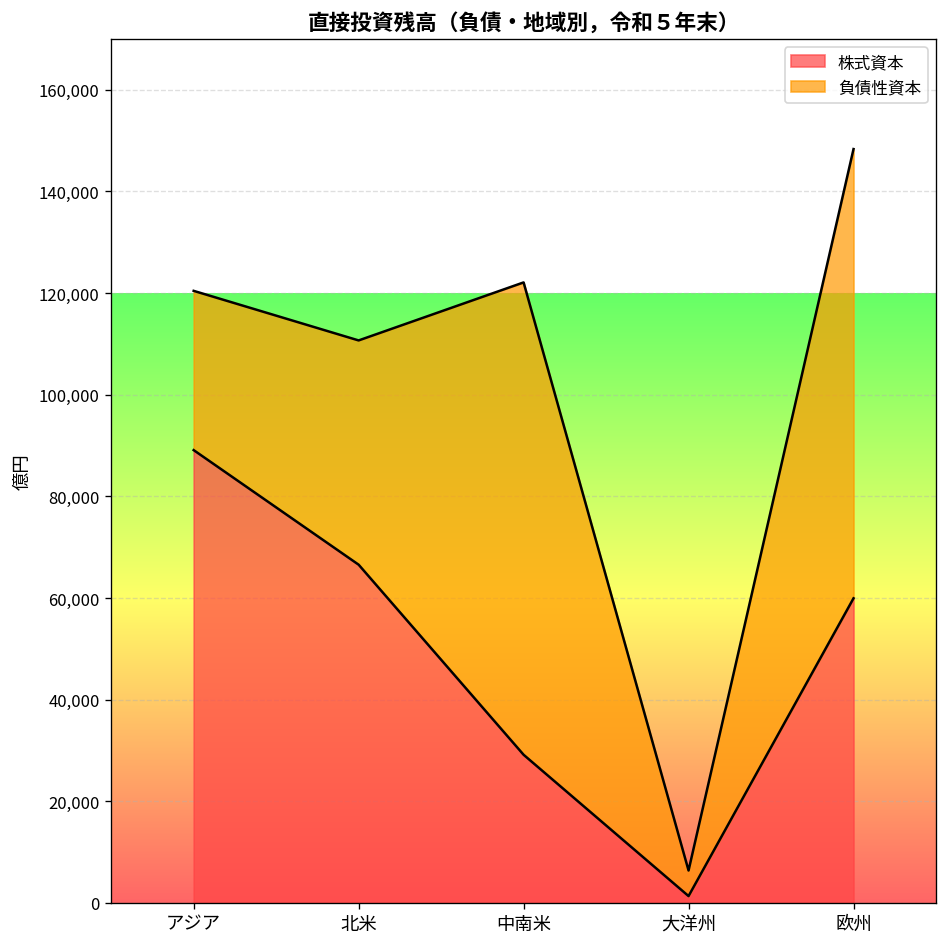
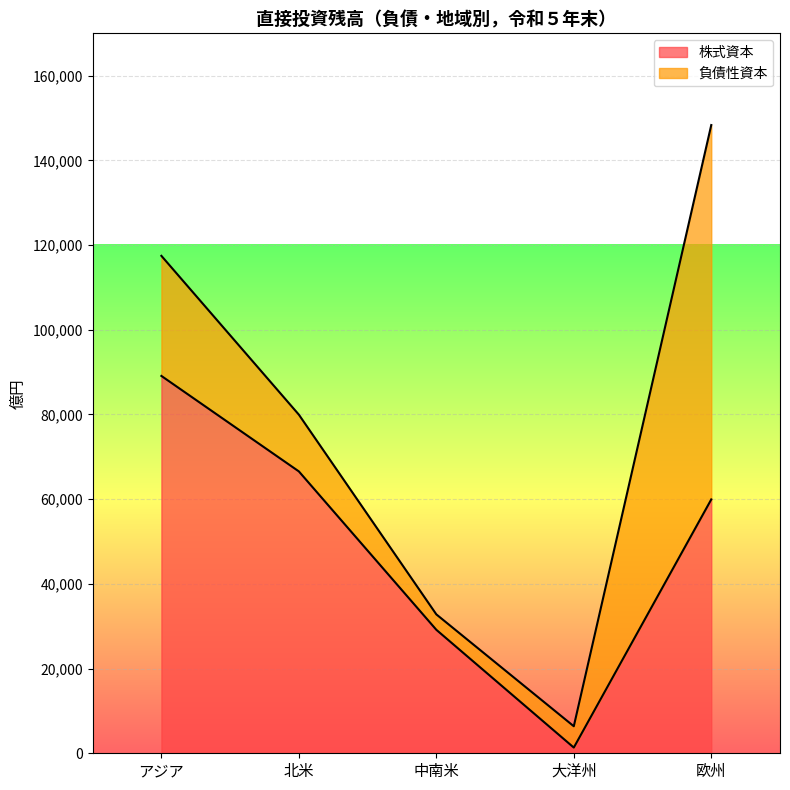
負債性資本, アジア: 31,000 -> 28,000
負債性資本, 北米: 44,000 -> 13,000
負債性資本, 中南米: 93,000 -> 4,000
